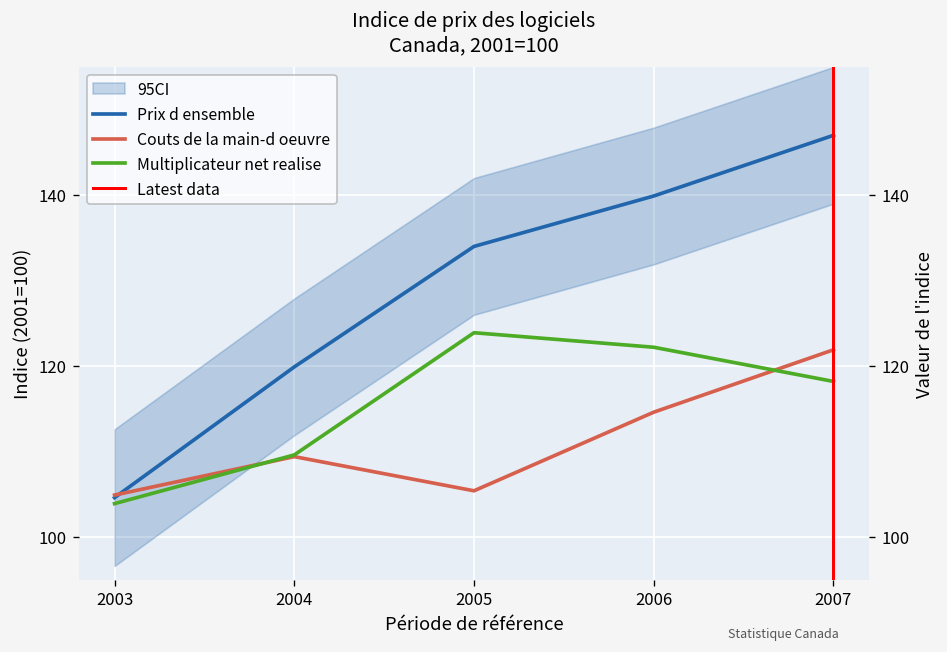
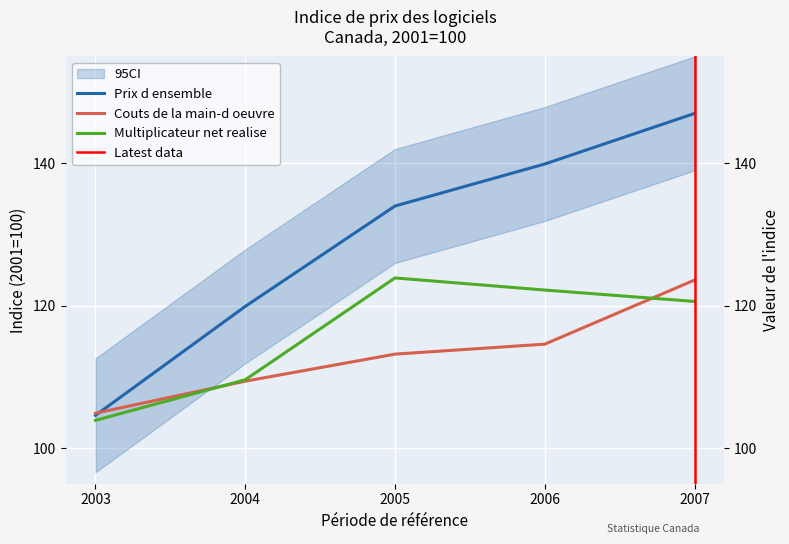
Couts de la main-d oeuvre, 2005: 105 -> 113
Couts de la main-d oeuvre, 2007: 122 -> 124
Multiplicateur net realise, 2007: 118 -> 121
